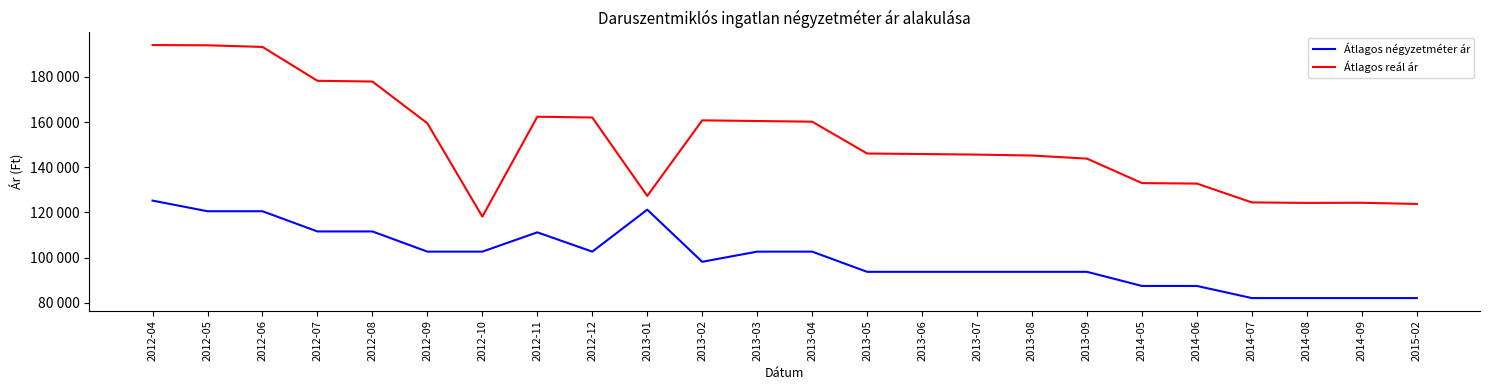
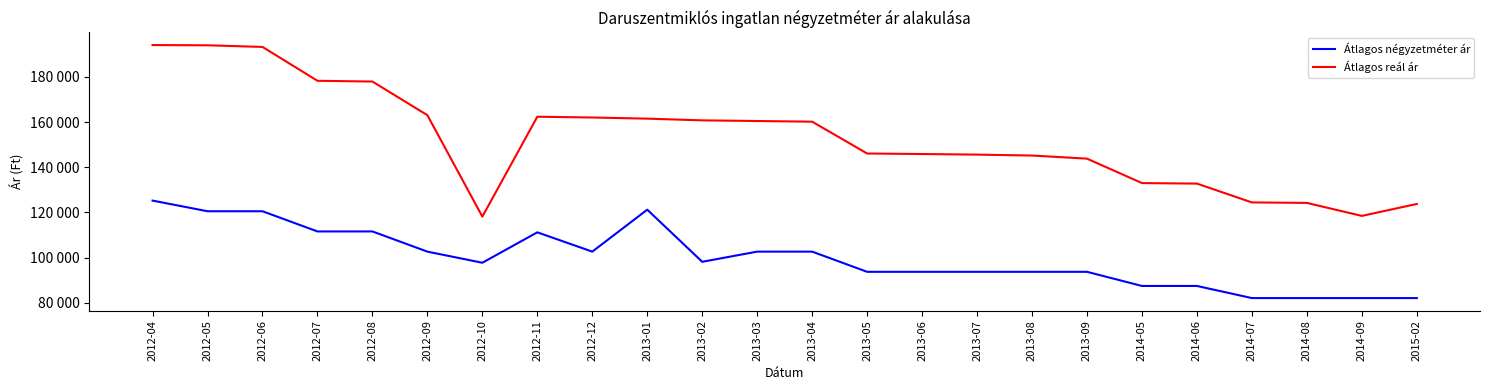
Átlagos reál ár, 2012-09: 159000 -> 163000
Átlagos négyzetméter ár, 2012-10: 103000 -> 98000
Átlagos reál ár, 2013-01: 127000 -> 161000
Átlagos reál ár, 2014-09: 124000 -> 118000
